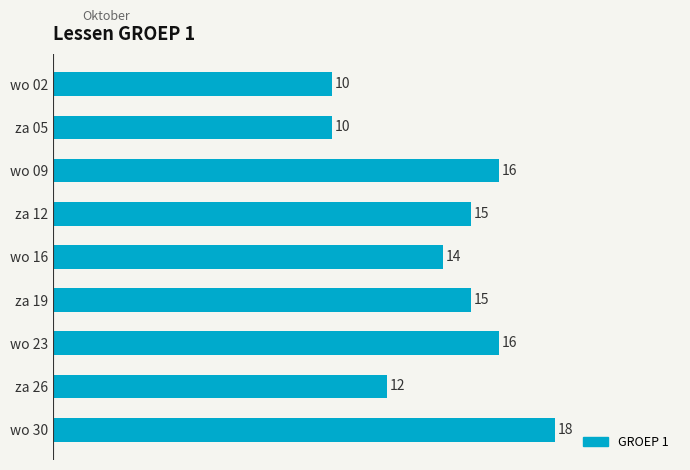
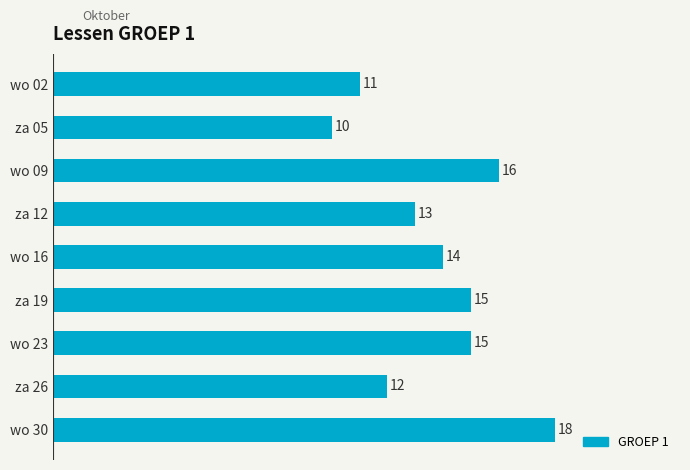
wo 02: 10 -> 11
za 12: 15 -> 13
wo 23: 16 -> 15
